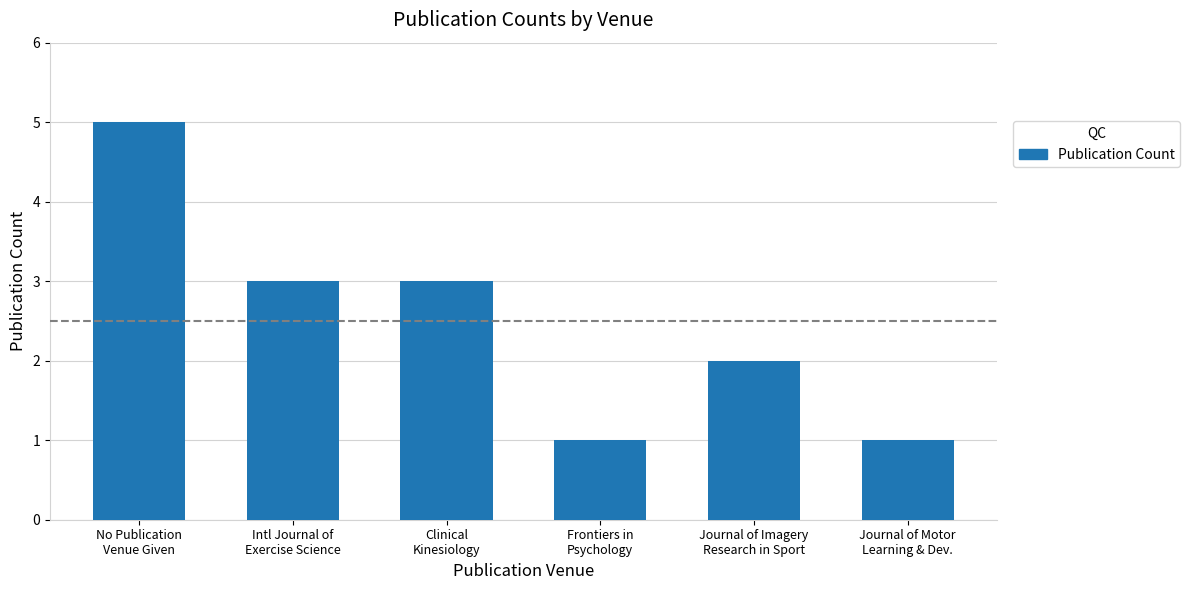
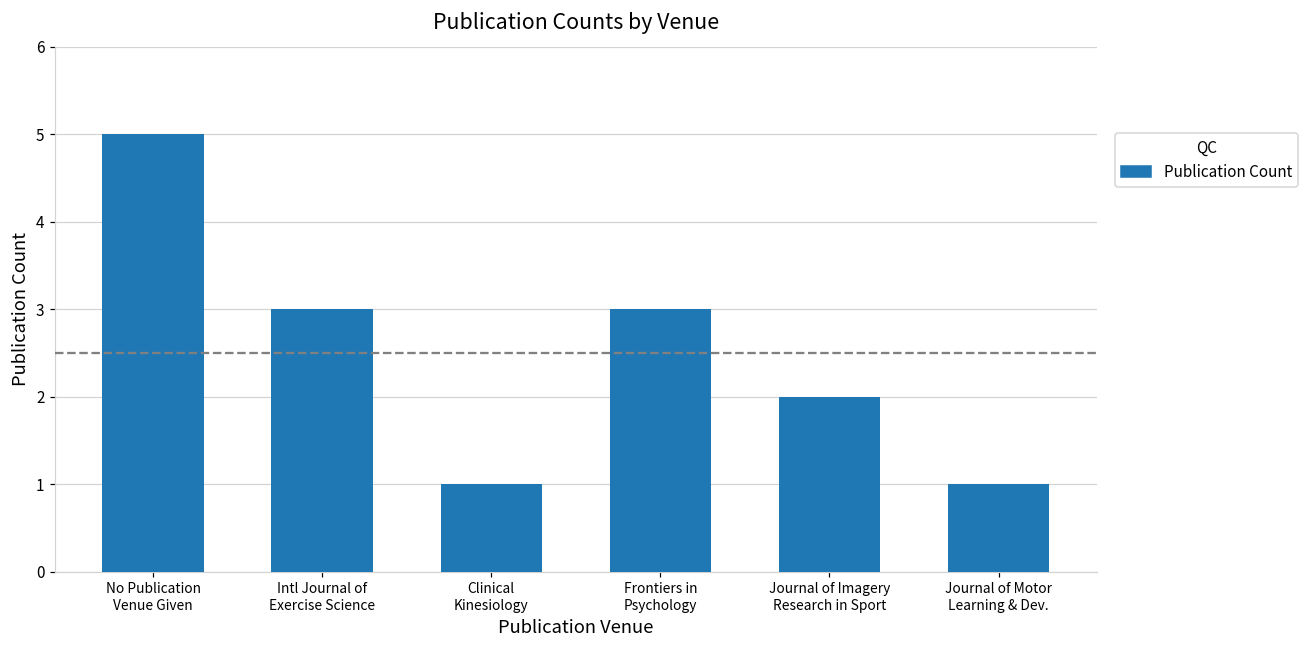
Clinical Kinesiology: 3 -> 1
Frontiers in Psychology: 1 -> 3
